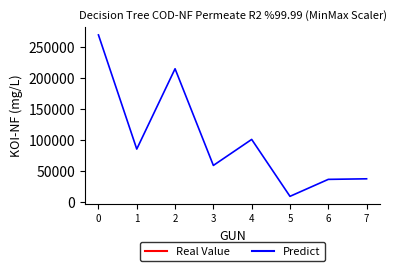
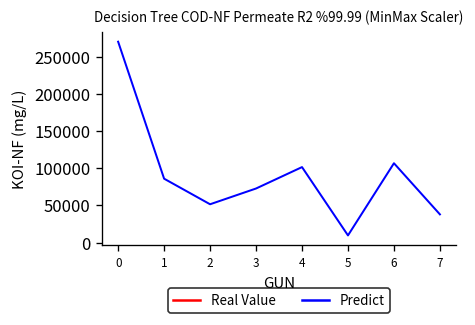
2: 220000 -> 50000
3: 60000 -> 70000
6: 40000 -> 110000
